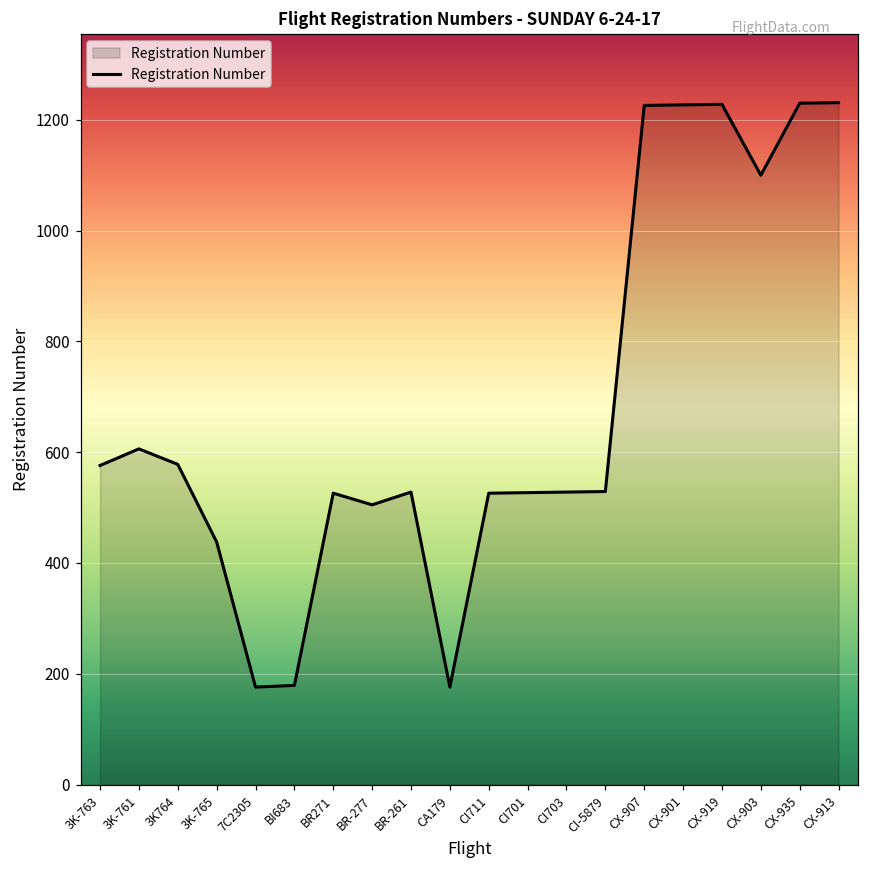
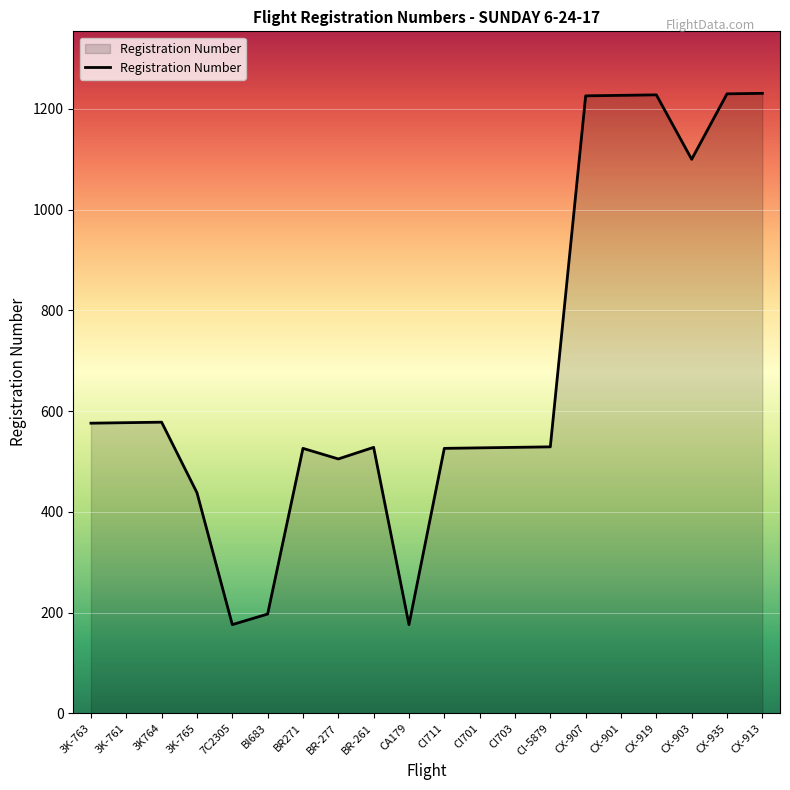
3K-761: 610 -> 580
BI683: 180 -> 200
